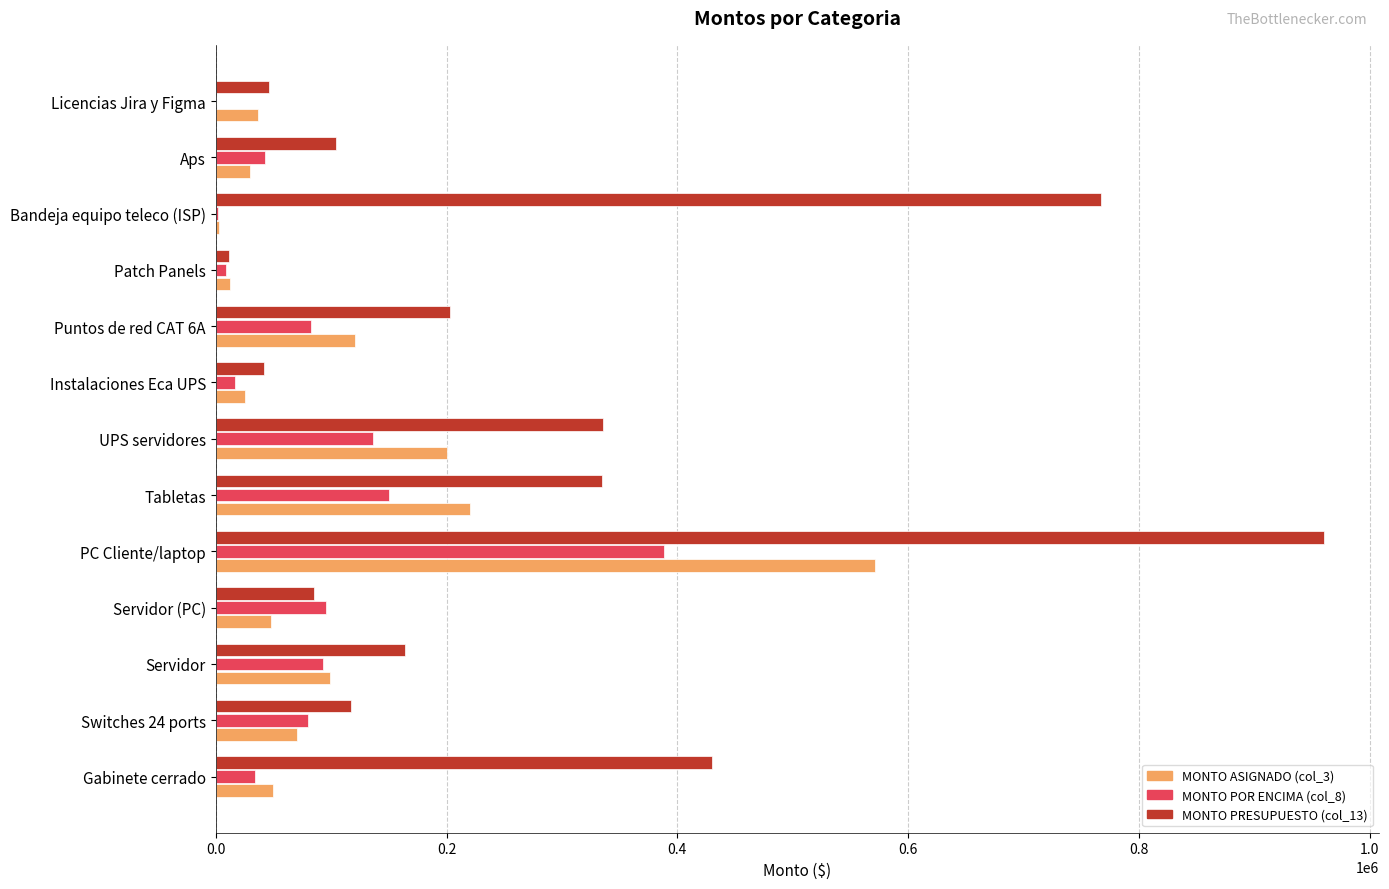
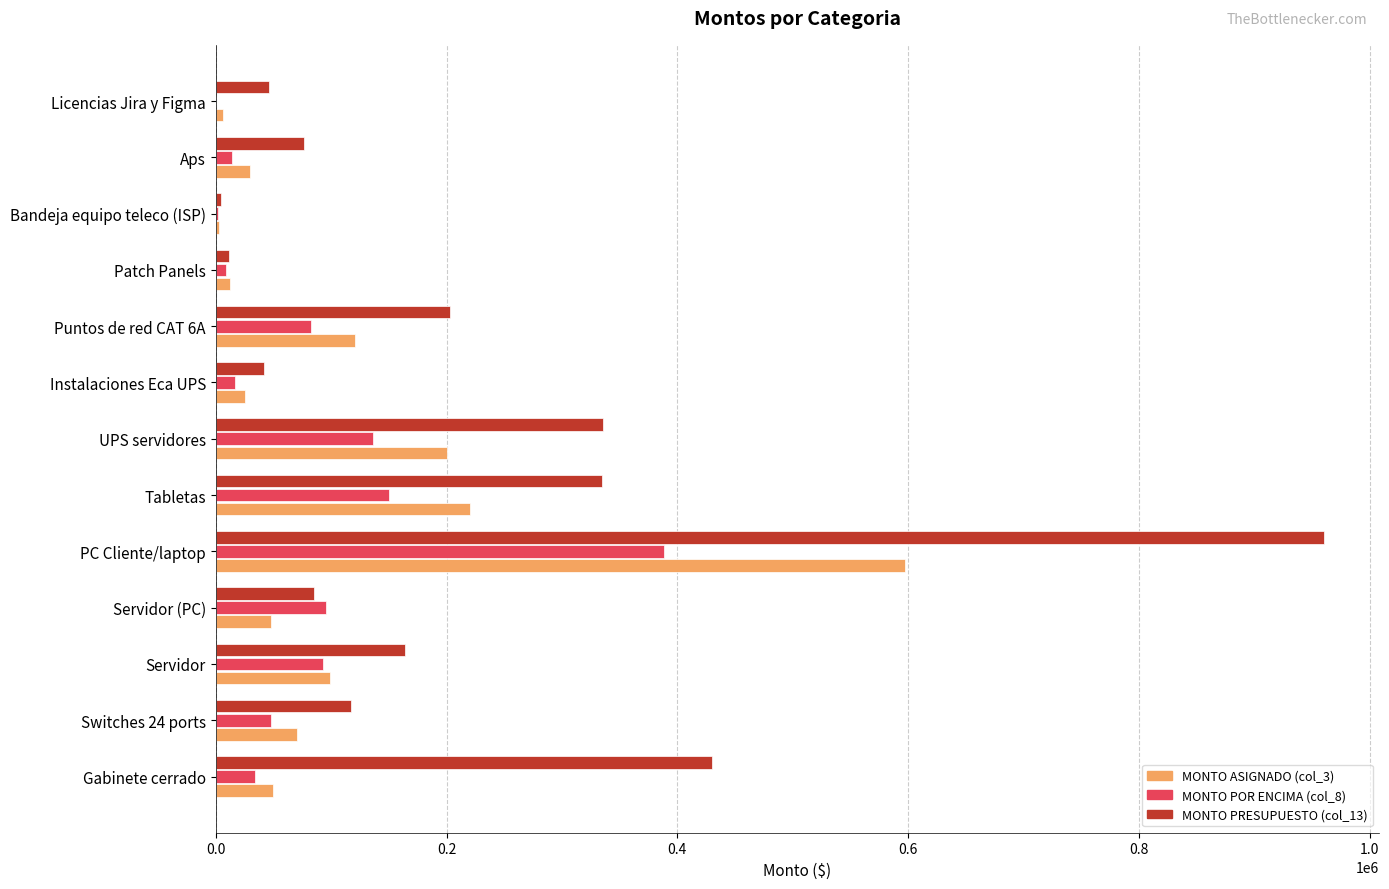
MONTO ASIGNADO (col_3), Licencias Jira y Figma: 37000 -> 6000
MONTO PRESUPUESTO (col_13), Aps: 105000 -> 77000
MONTO POR ENCIMA (col_8), Aps: 42000 -> 14000
MONTO PRESUPUESTO (col_13), Bandeja equipo teleco (ISP): 767000 -> 4000
MONTO ASIGNADO (col_3), PC Cliente/laptop: 571000 -> 597000
MONTO POR ENCIMA (col_8), Switches 24 ports: 80000 -> 48000
